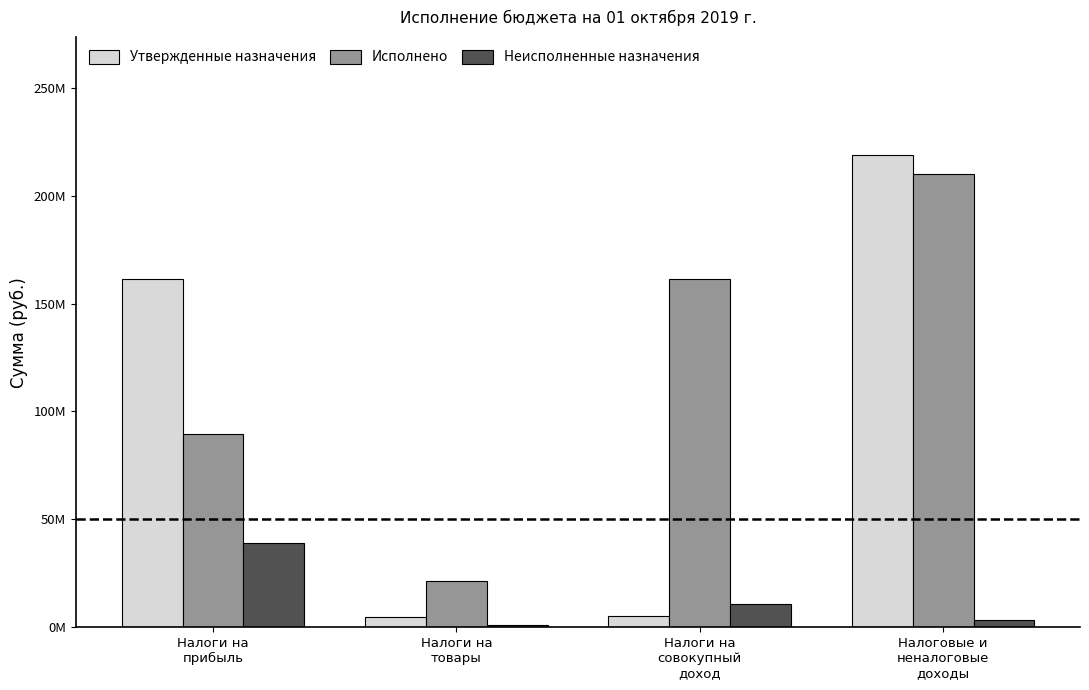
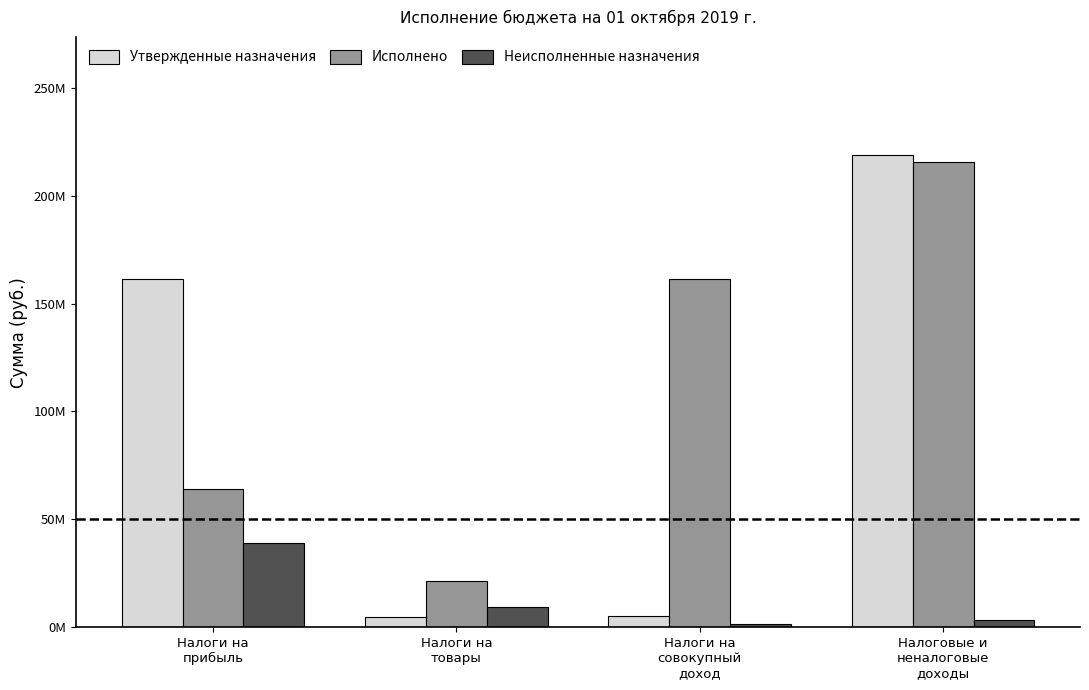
Исполнено, Налоги на прибыль: 89М -> 64М
Неисполненные назначения, Налоги на товары: 1М -> 9М
Неисполненные назначения, Налоги на совокупный доход: 11М -> 1М
Исполнено, Налоговые и неналоговые доходы: 210М -> 215М
